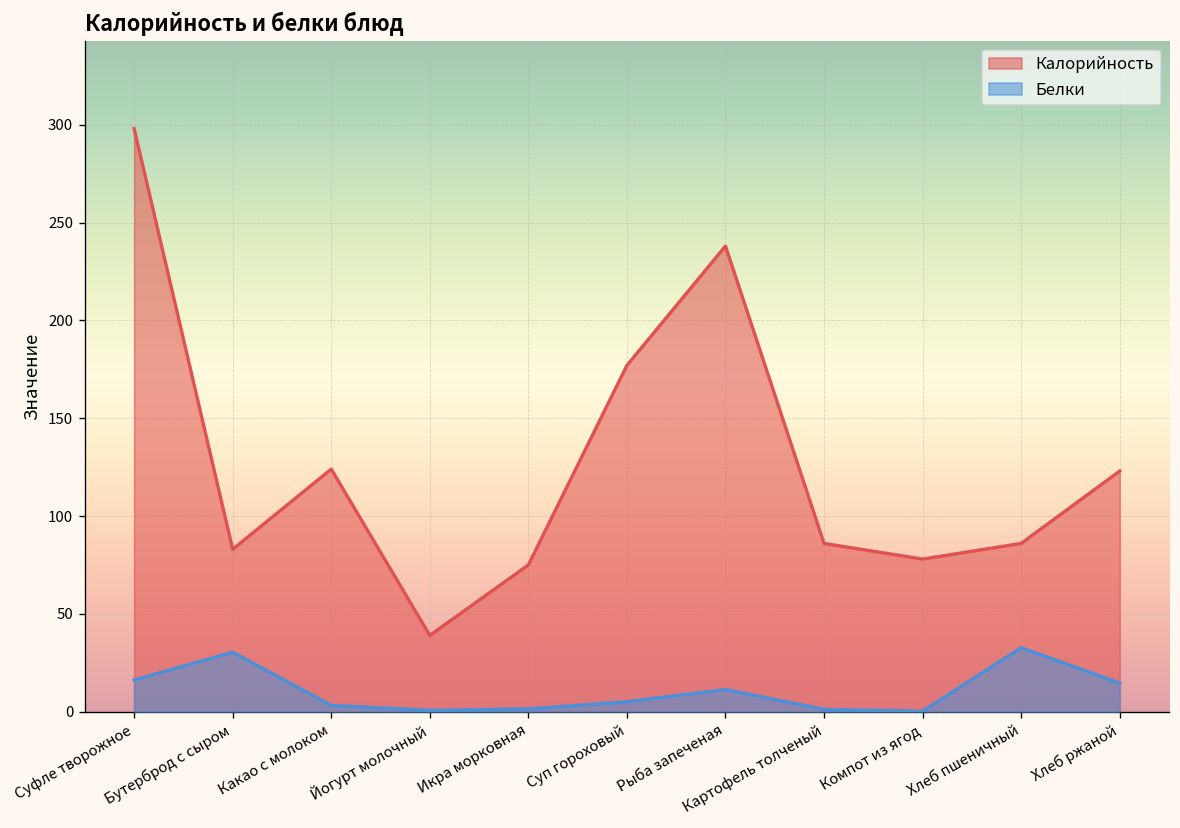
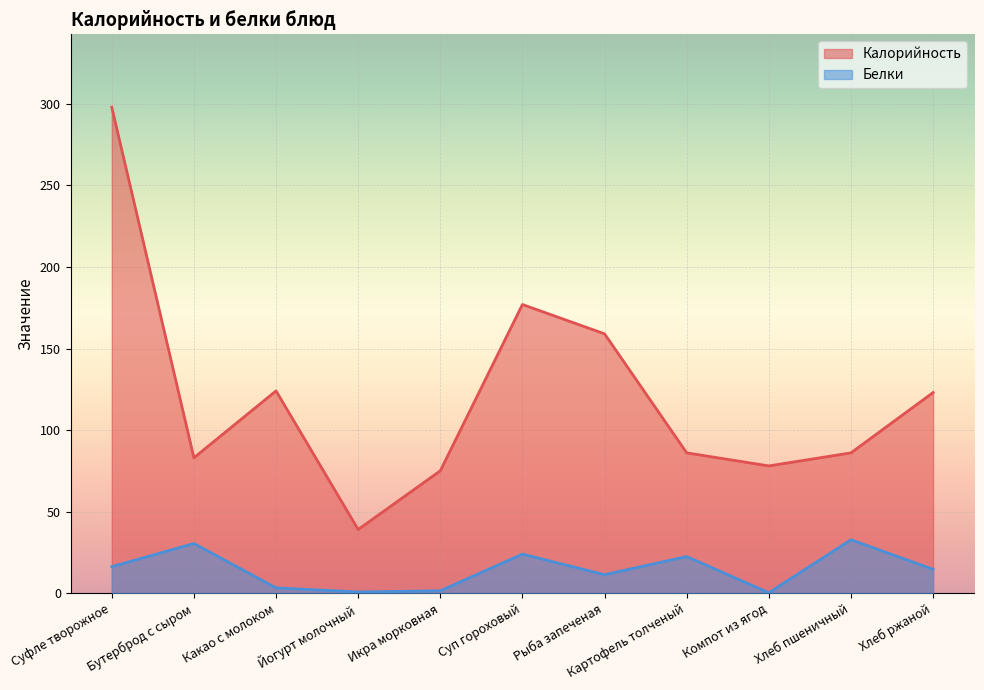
Белки, Суп гороховый: 5 -> 24
Калорийность, Рыба запеченая: 238 -> 159
Белки, Картофель толченый: 1 -> 22
